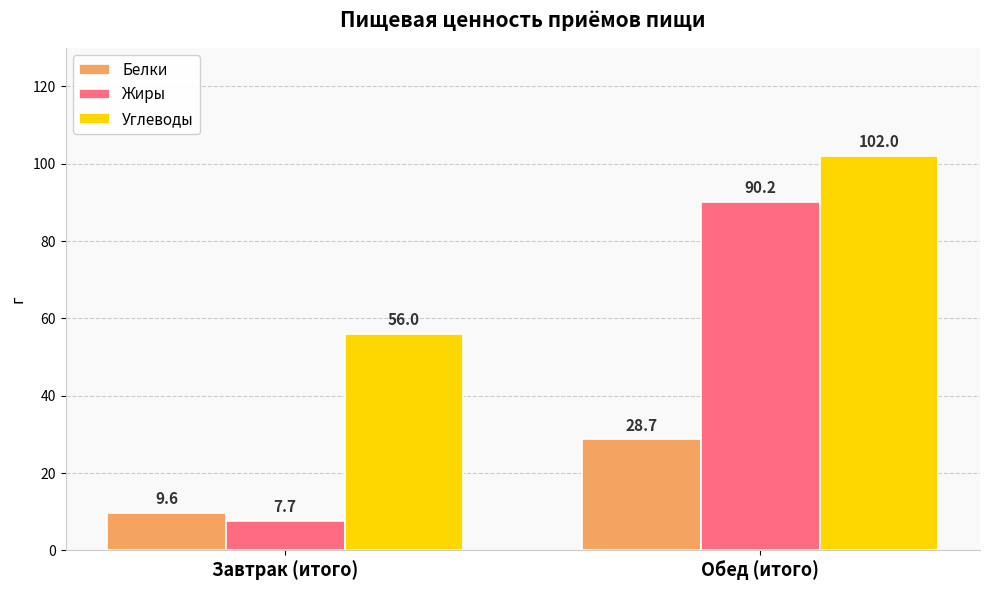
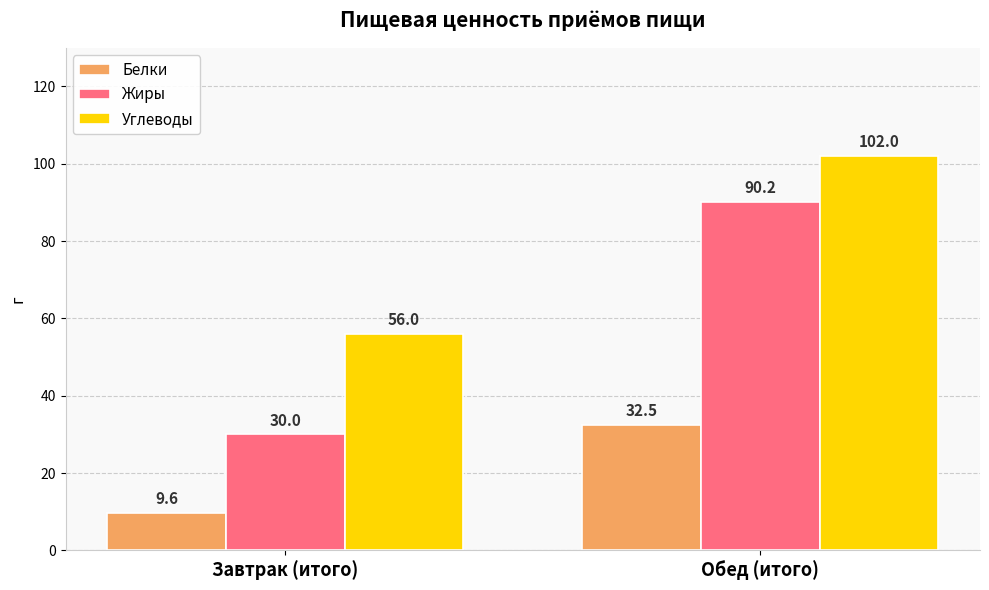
Жиры, Завтрак (итого): 7.7 -> 30.0
Белки, Обед (итого): 28.7 -> 32.5
